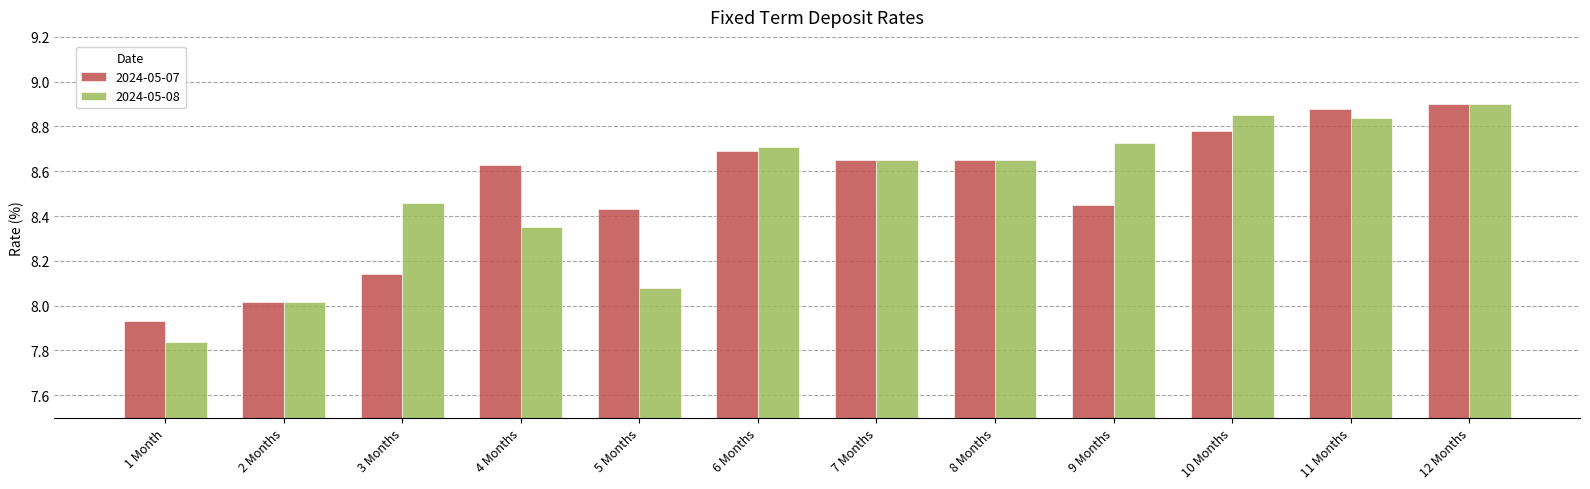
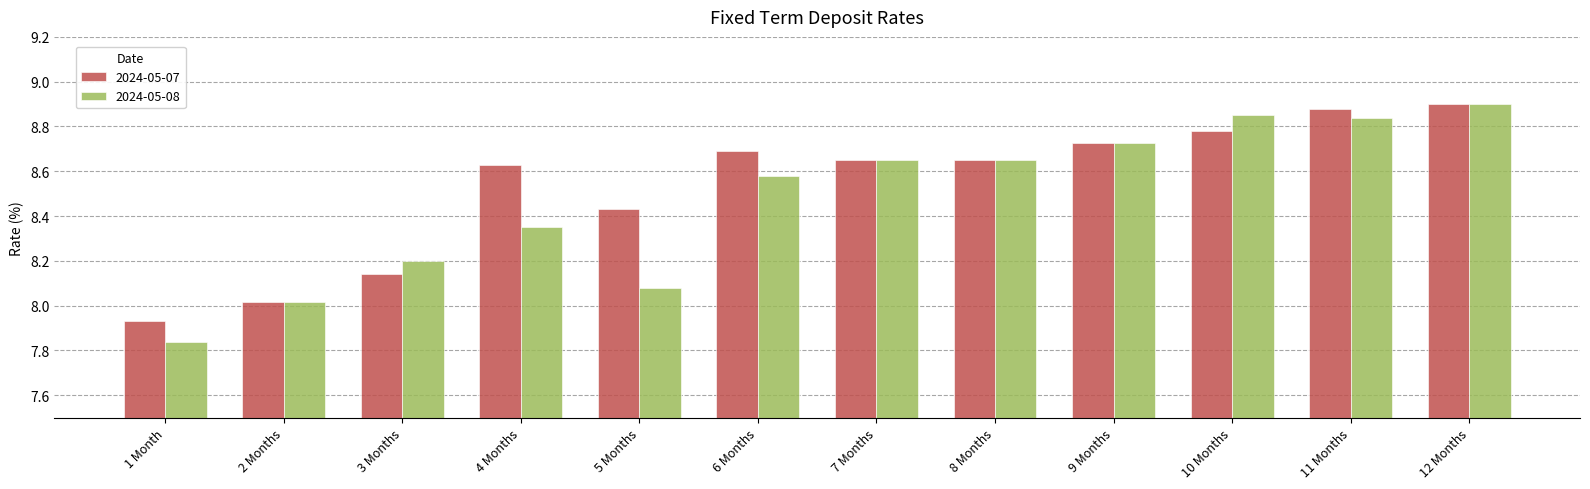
2024-05-08, 3 Months: 8.46 -> 8.20
2024-05-08, 6 Months: 8.71 -> 8.58
2024-05-07, 9 Months: 8.45 -> 8.73
